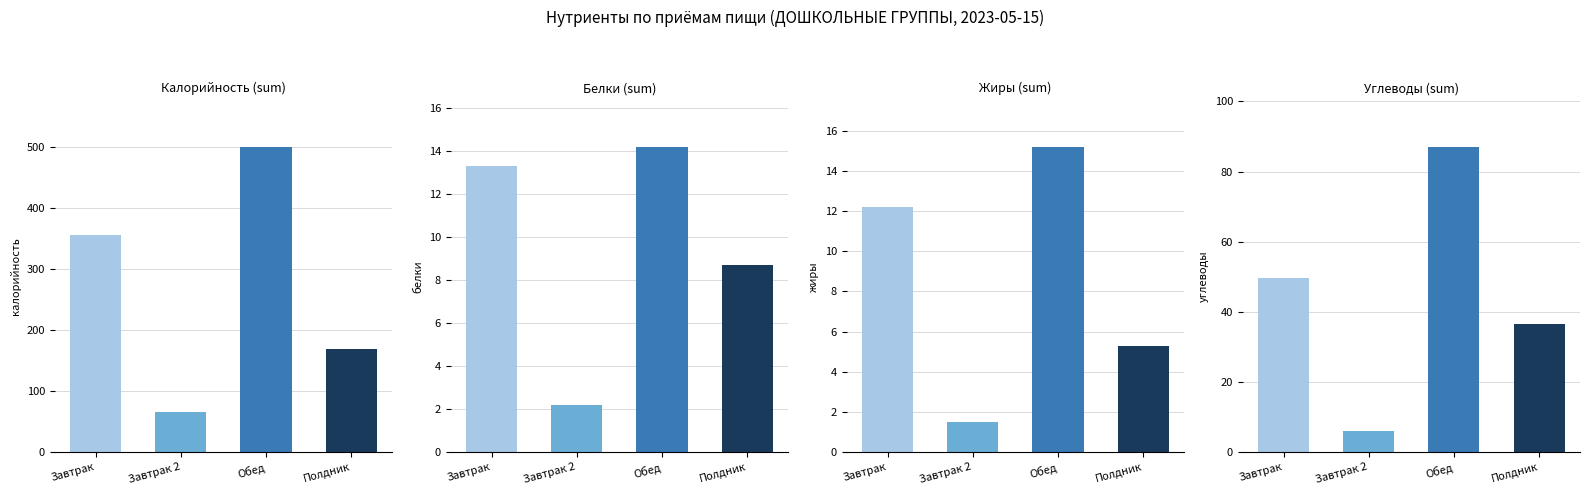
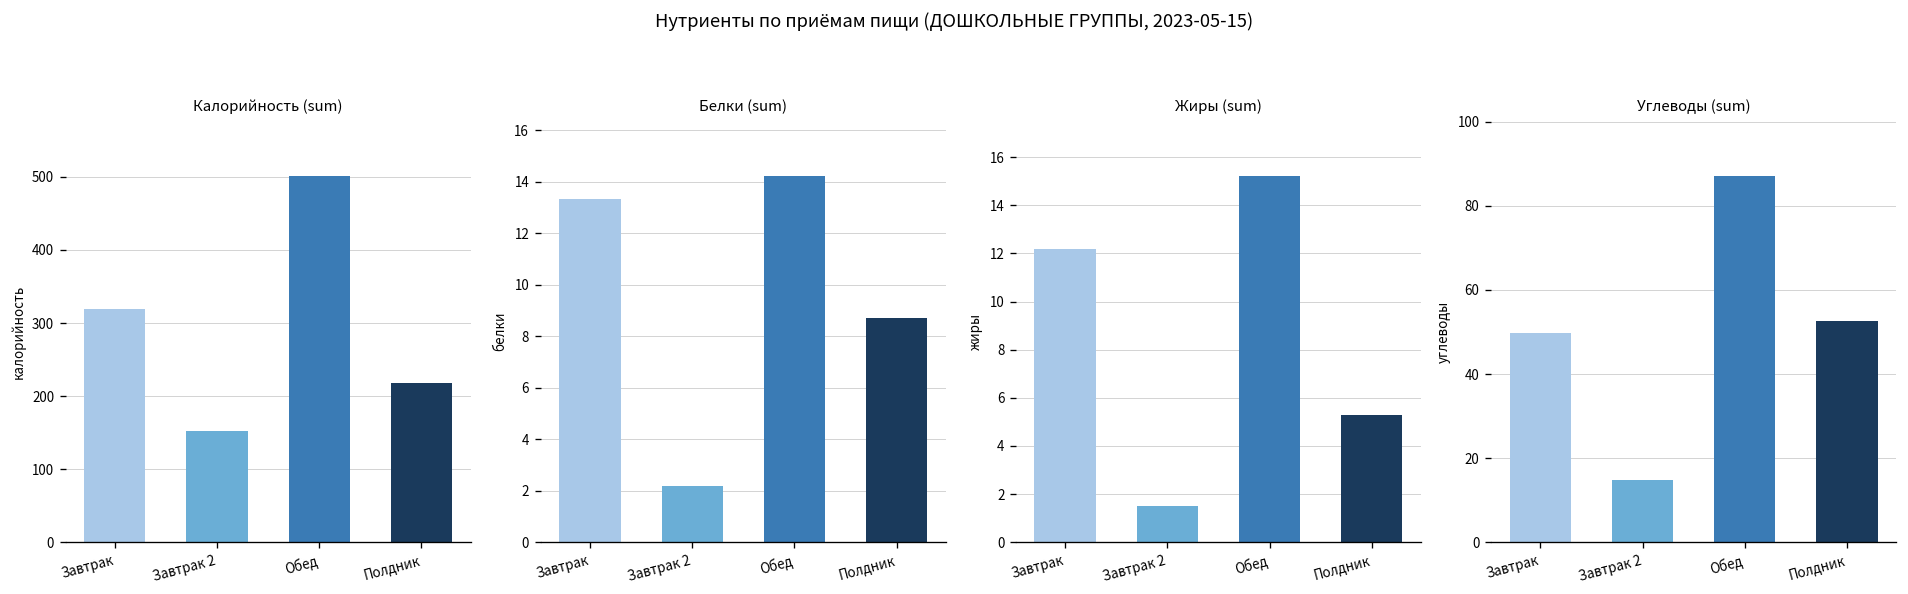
Калорийность (sum), Завтрак: 360 -> 320
Калорийность (sum), Завтрак 2: 70 -> 150
Калорийность (sum), Полдник: 170 -> 220
Углеводы (sum), Завтрак 2: 6 -> 15
Углеводы (sum), Полдник: 37 -> 53
